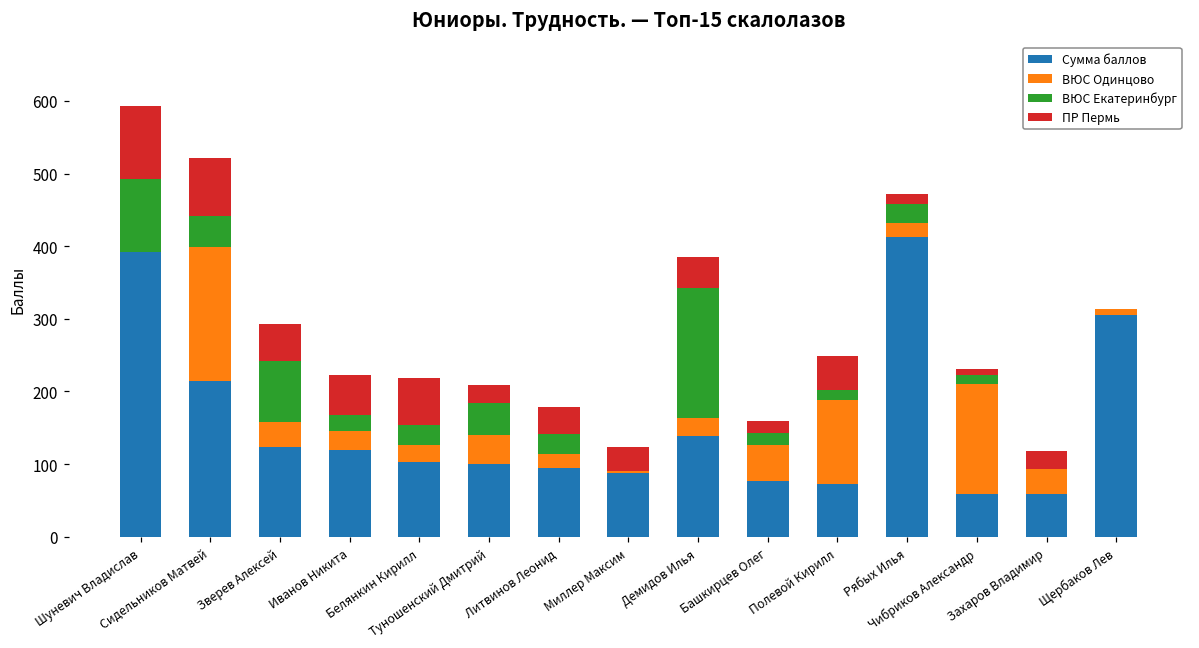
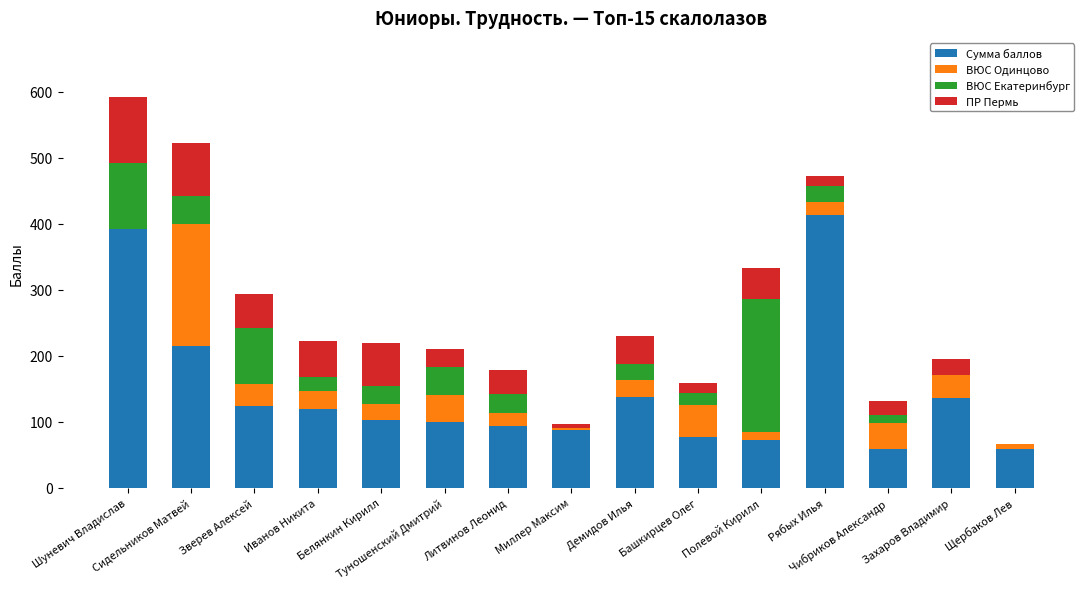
ПР Пермь, Миллер Максим: 30 -> 10
ВЮС Екатеринбург, Демидов Илья: 180 -> 20
ВЮС Одинцово, Полевой Кирилл: 110 -> 10
ВЮС Екатеринбург, Полевой Кирилл: 10 -> 200
ВЮС Одинцово, Чибриков Александр: 150 -> 40
ПР Пермь, Чибриков Александр: 10 -> 20
Сумма баллов, Захаров Владимир: 60 -> 140
Сумма баллов, Щербаков Лев: 310 -> 60
